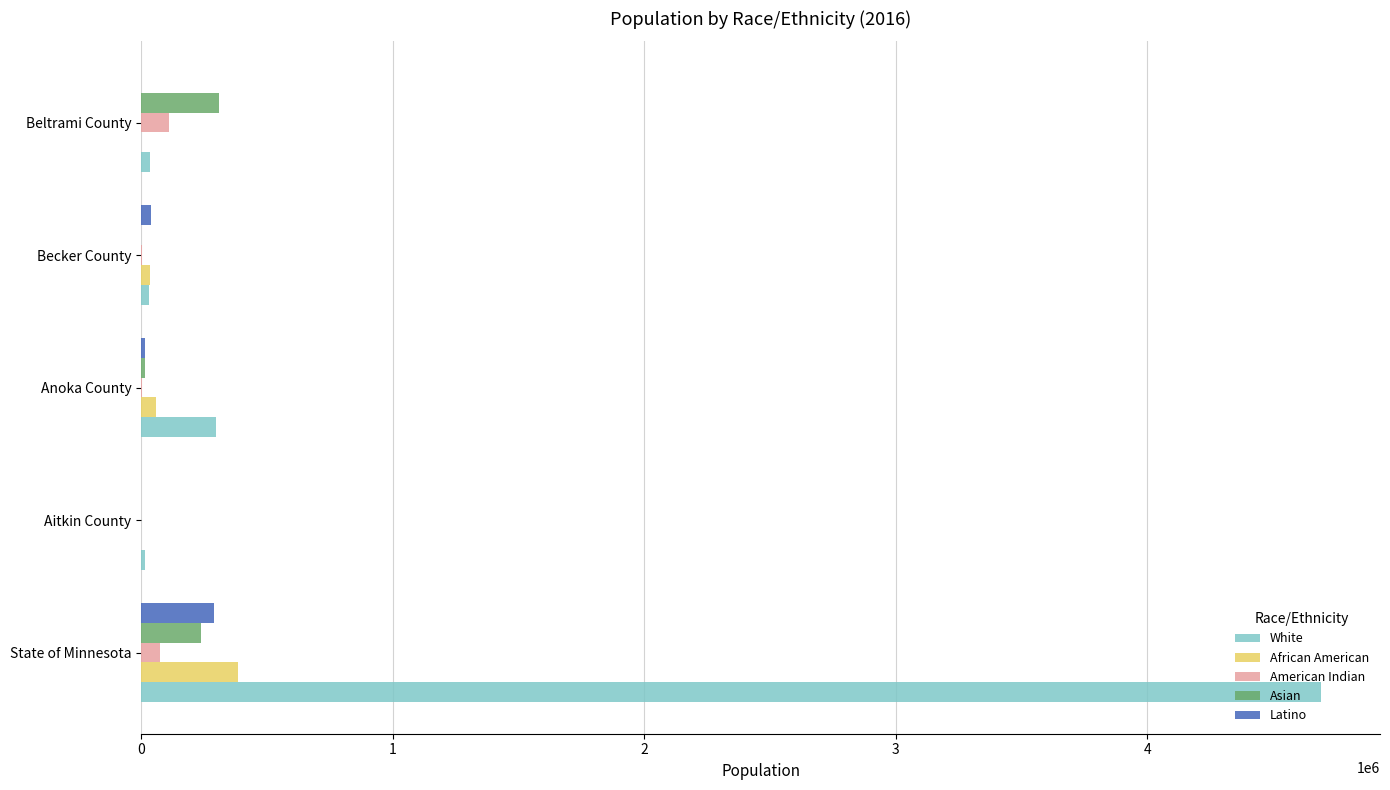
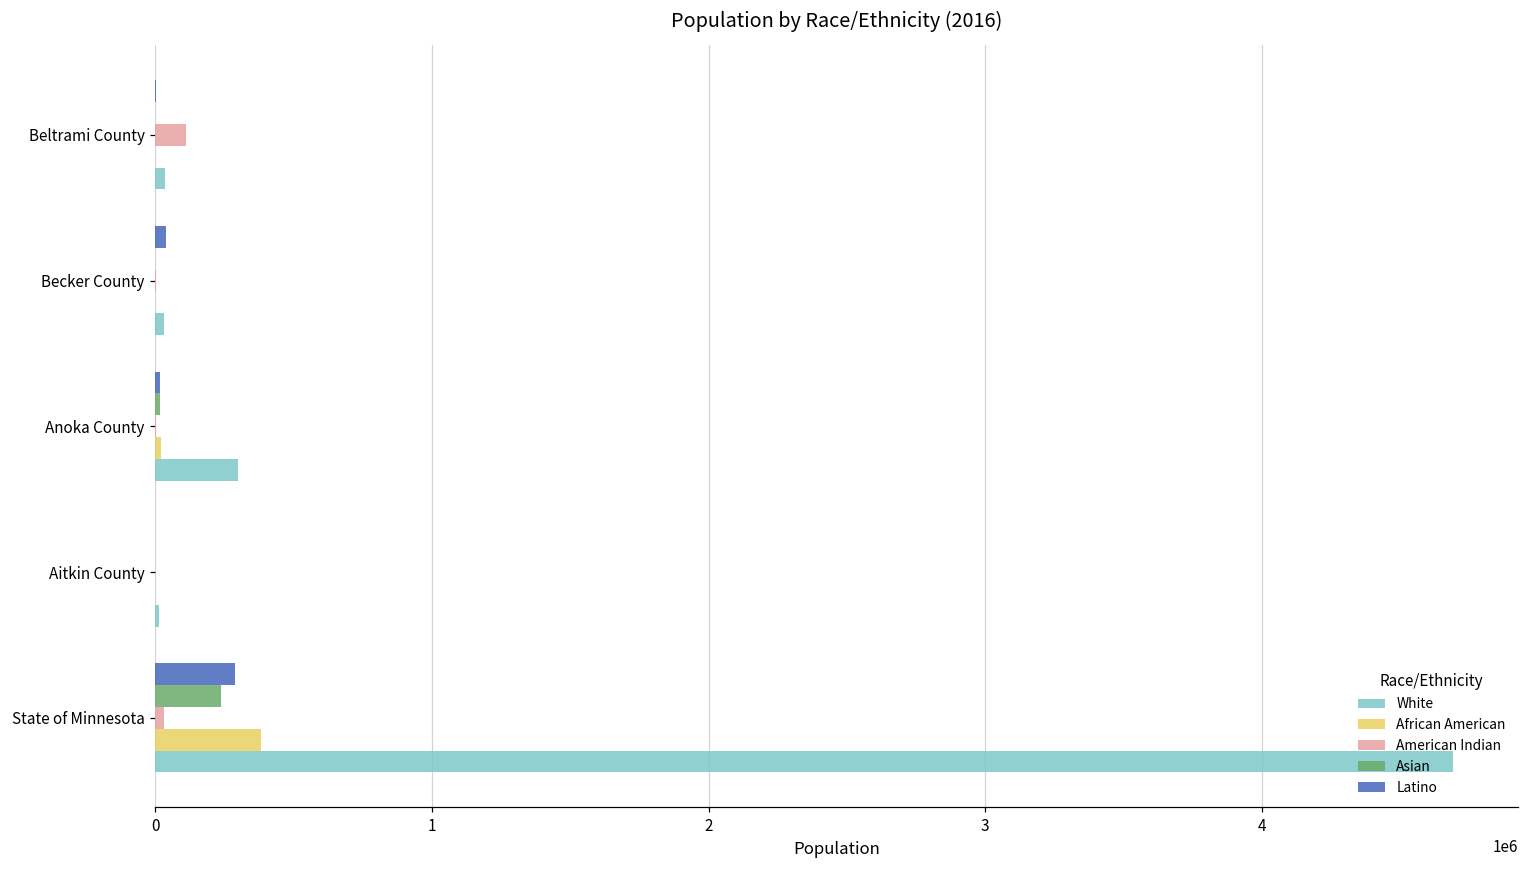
Asian, Beltrami County: 310000 -> 0
African American, Becker County: 40000 -> 0
African American, Anoka County: 60000 -> 20000
American Indian, State of Minnesota: 70000 -> 30000
